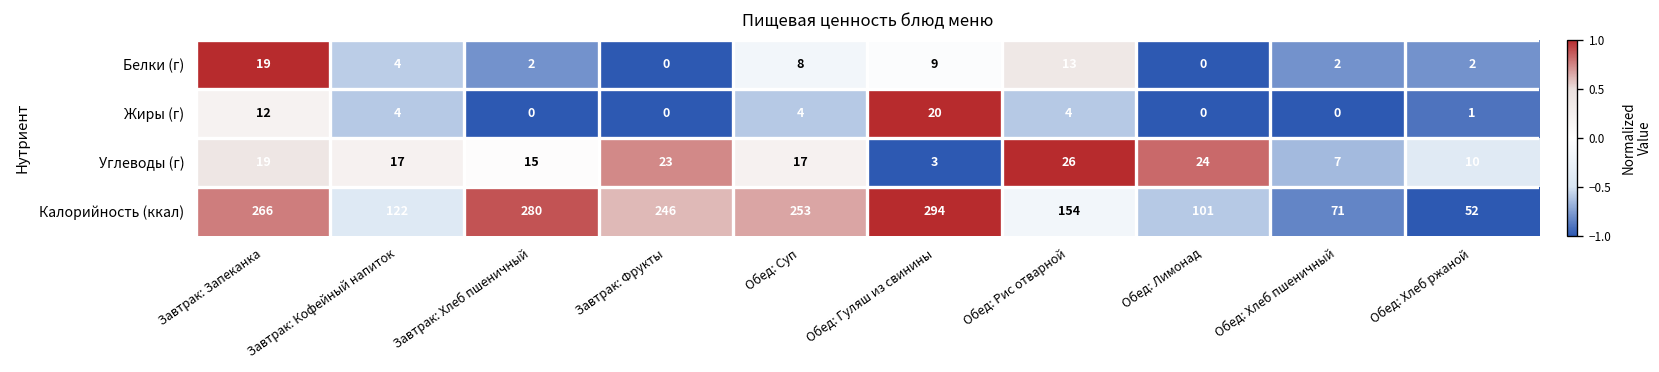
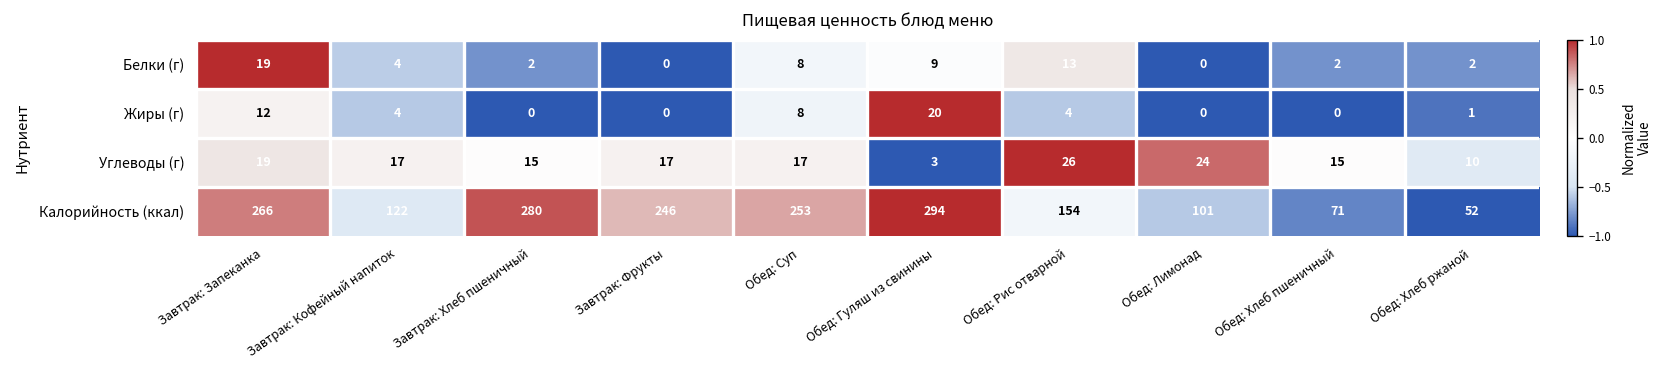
Жиры (г), Обед: Суп: 4 -> 8
Углеводы (г), Завтрак: Фрукты: 23 -> 17
Углеводы (г), Обед: Хлеб пшеничный: 7 -> 15
